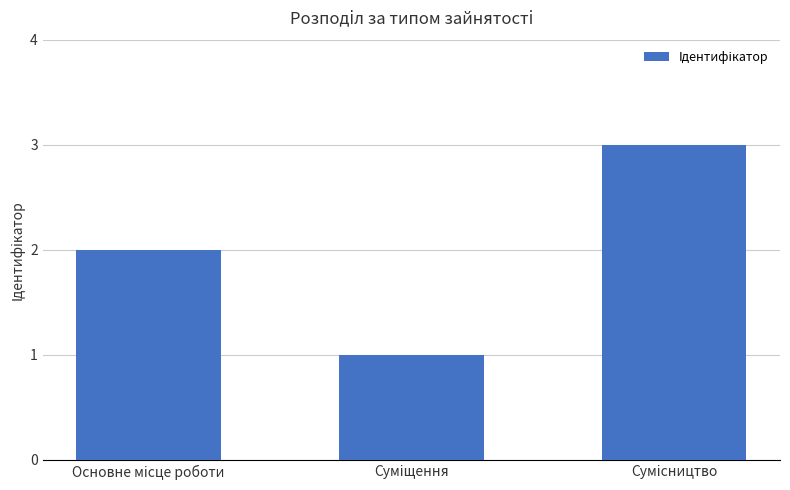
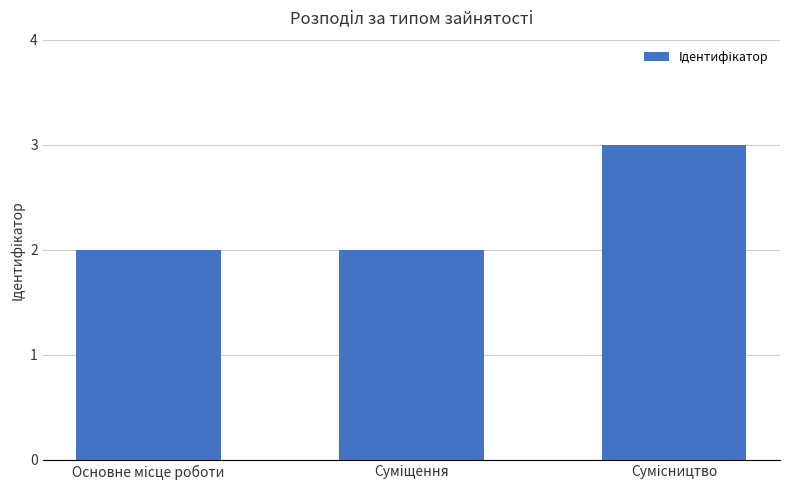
Суміщення: 1 -> 2
